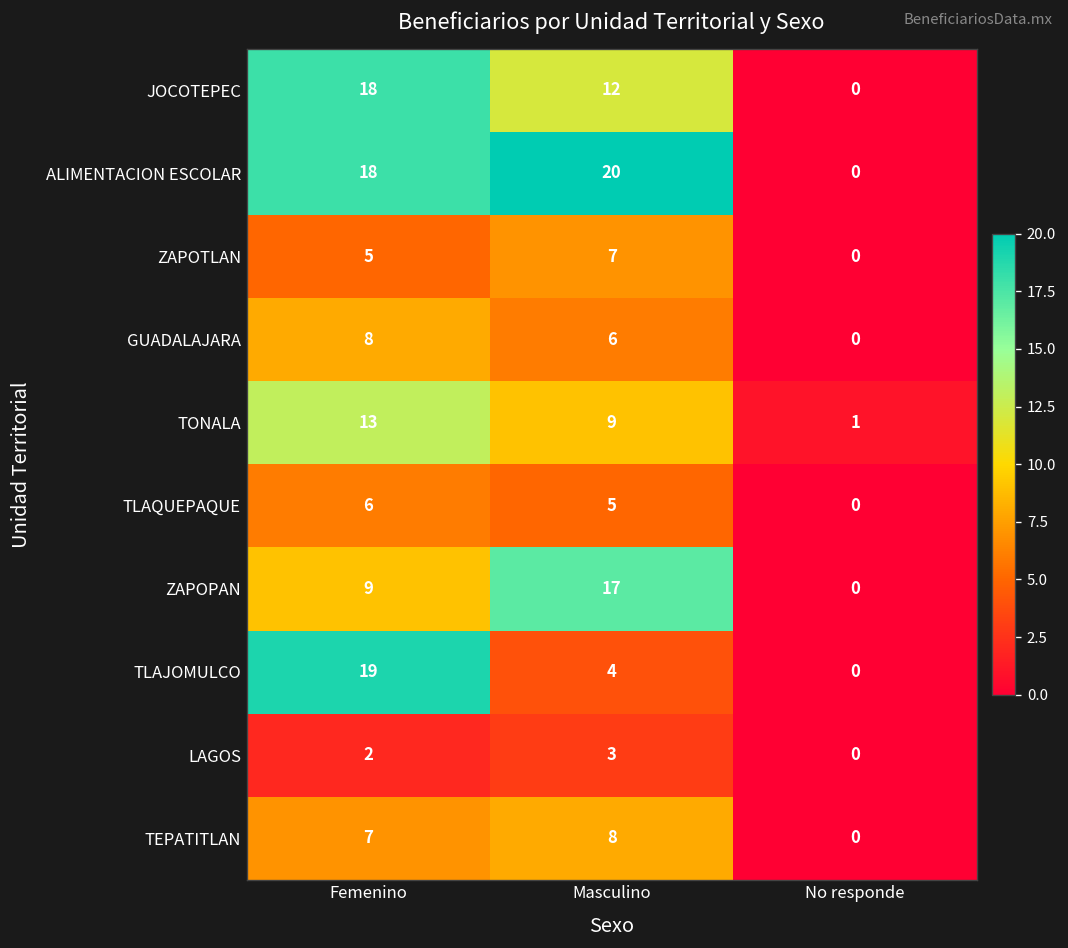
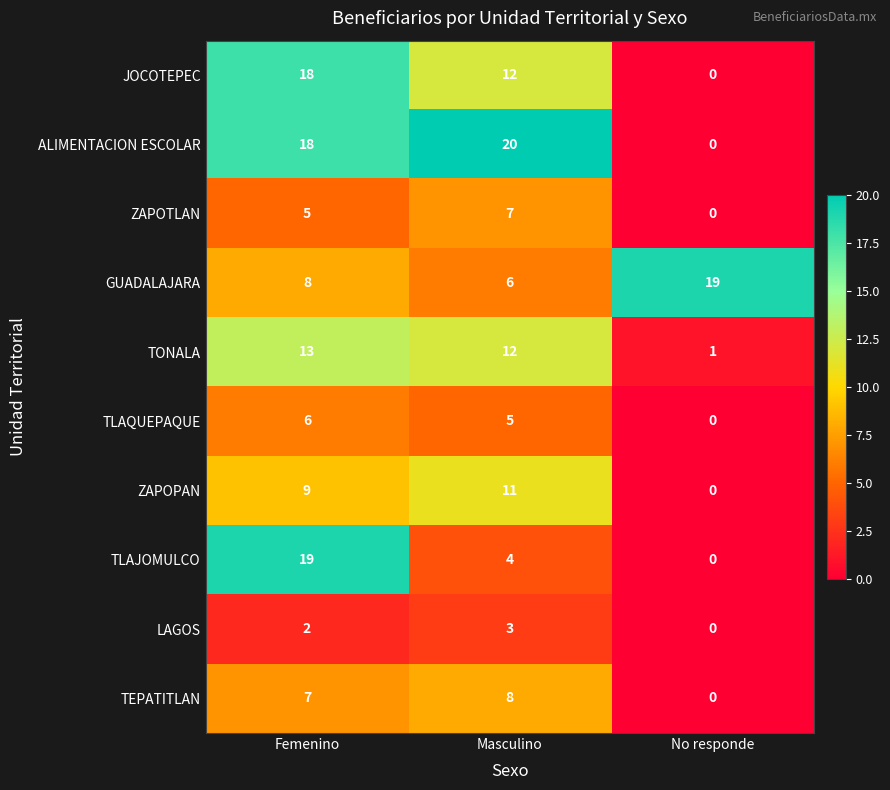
GUADALAJARA, No responde: 0 -> 19
TONALA, Masculino: 9 -> 12
ZAPOPAN, Masculino: 17 -> 11
